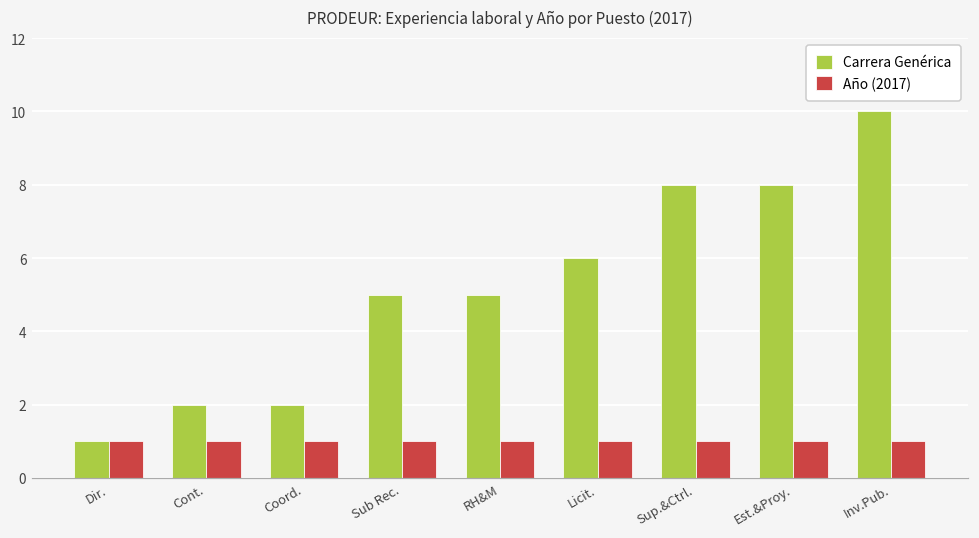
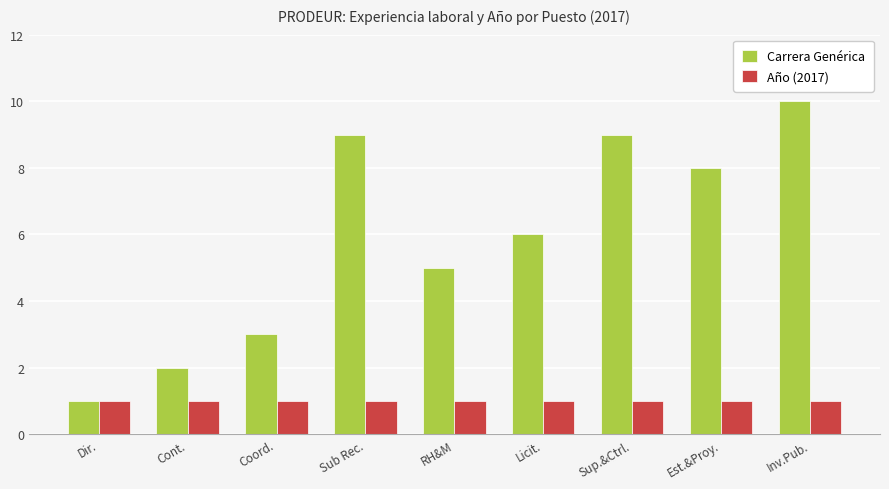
Carrera Genérica, Coord.: 2 -> 3
Carrera Genérica, Sub Rec.: 5 -> 9
Carrera Genérica, Sup.&Ctrl.: 8 -> 9
